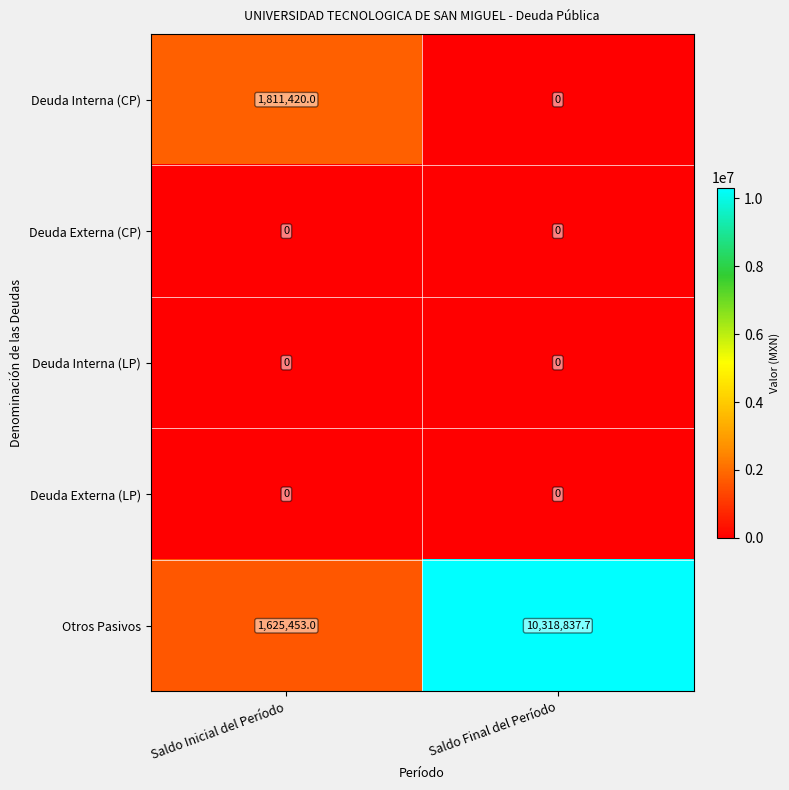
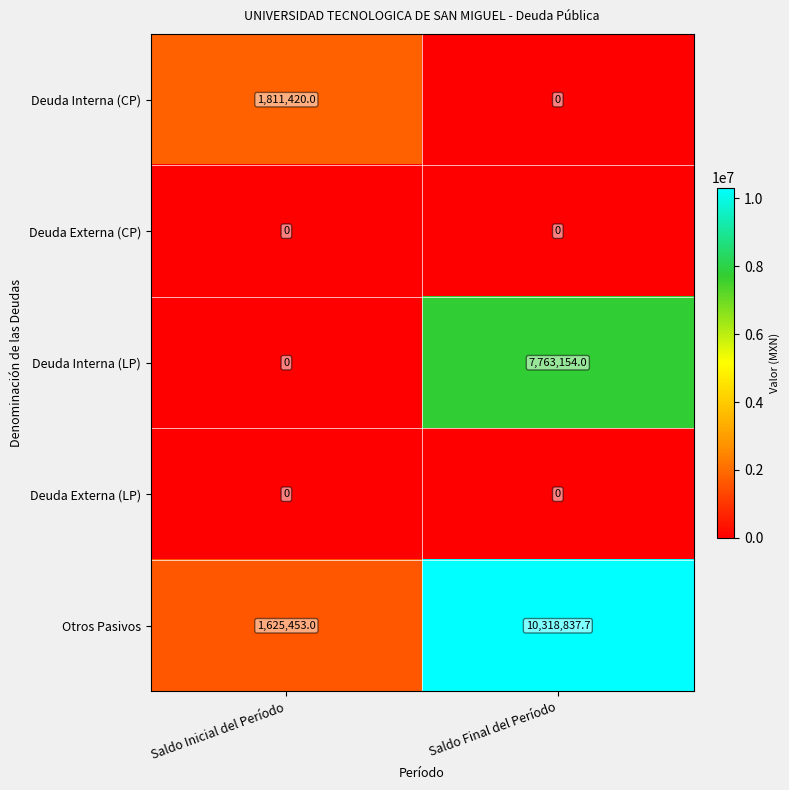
Deuda Interna (LP), Saldo Final del Período: 0 -> 7,763,154.0
